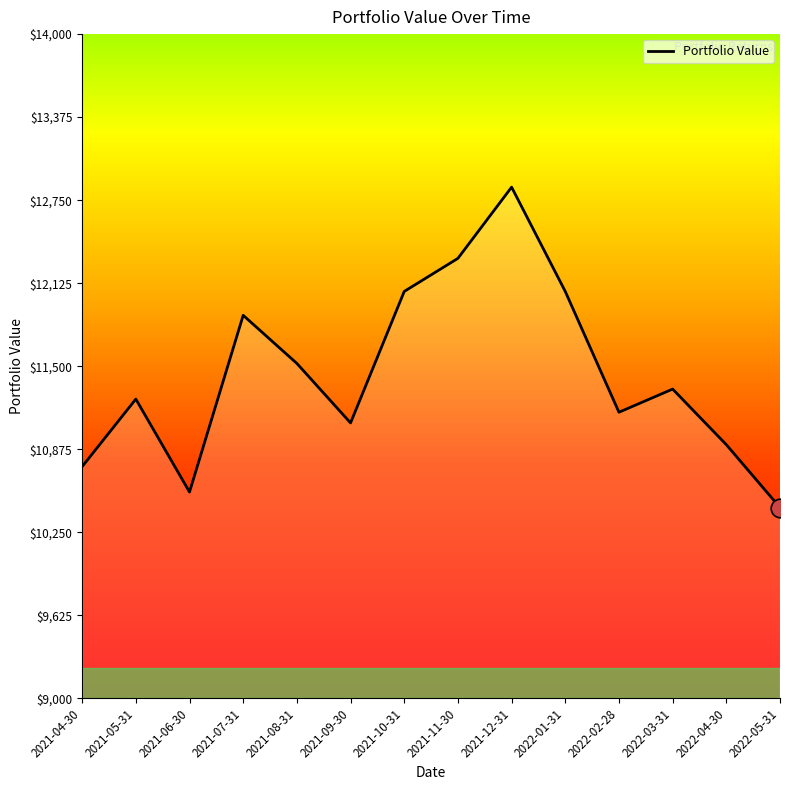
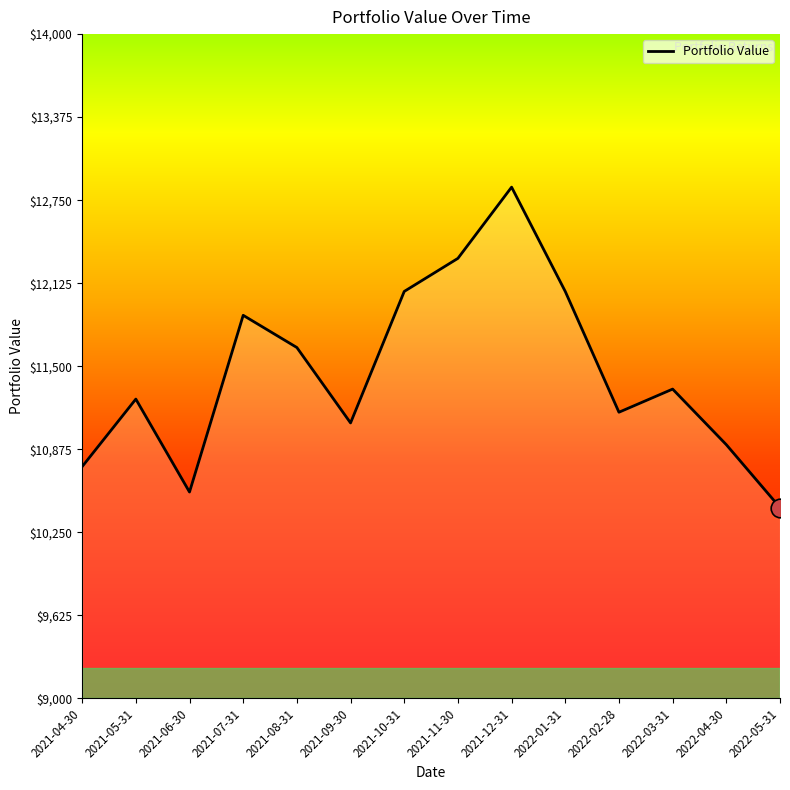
Portfolio Value, 2021-08-31: $11,520 -> $11,640
